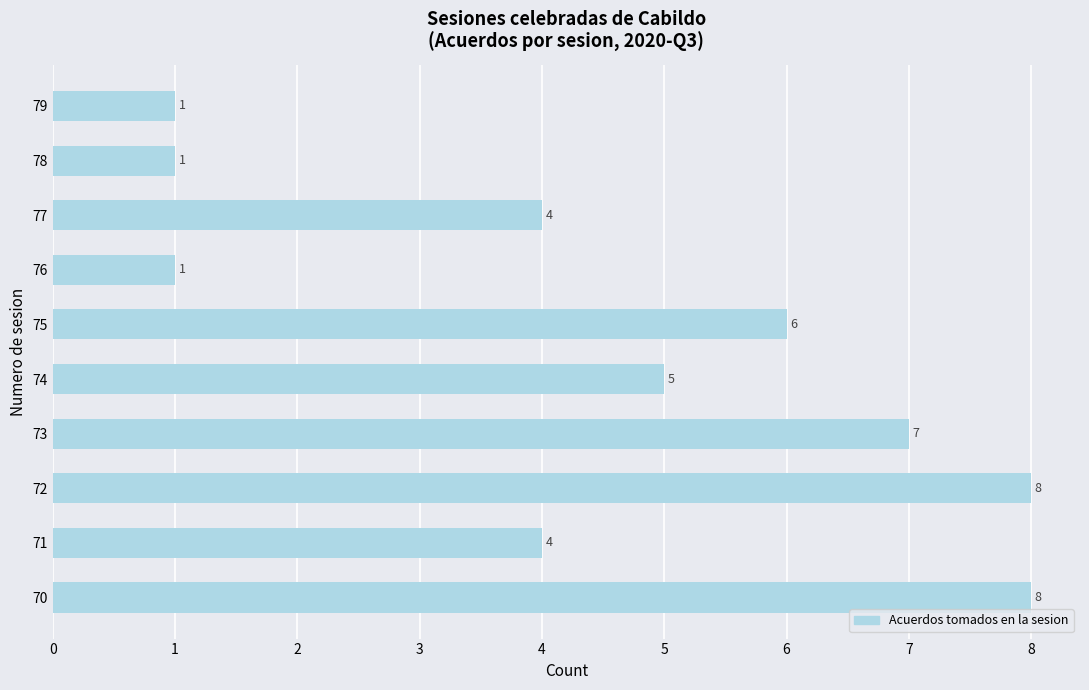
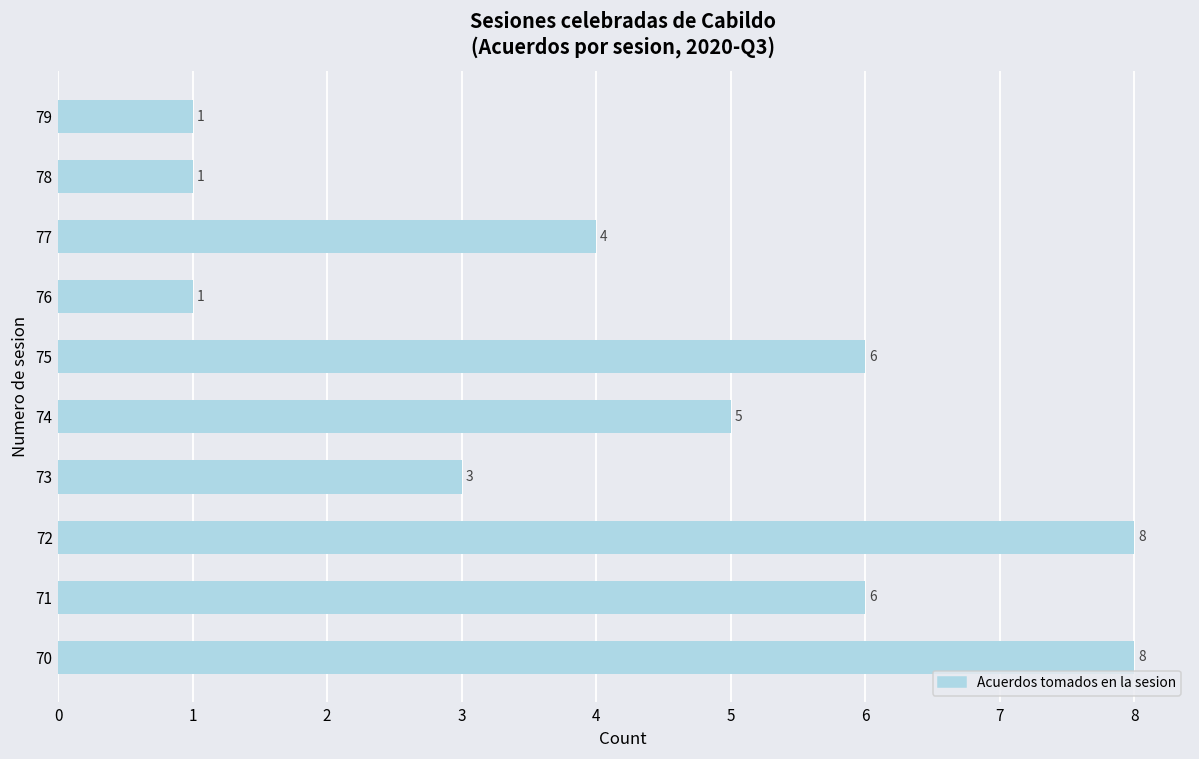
73: 7 -> 3
71: 4 -> 6
